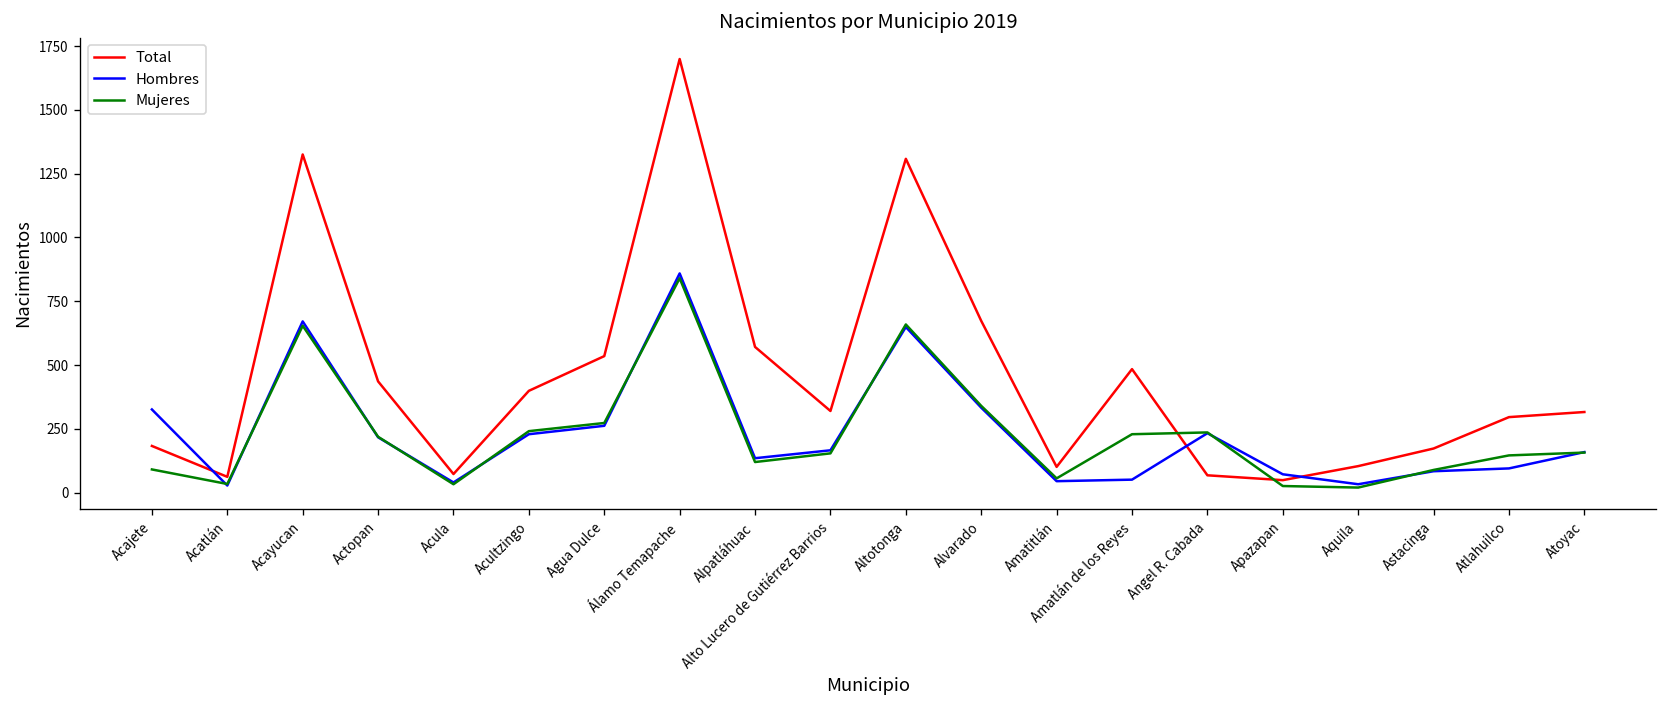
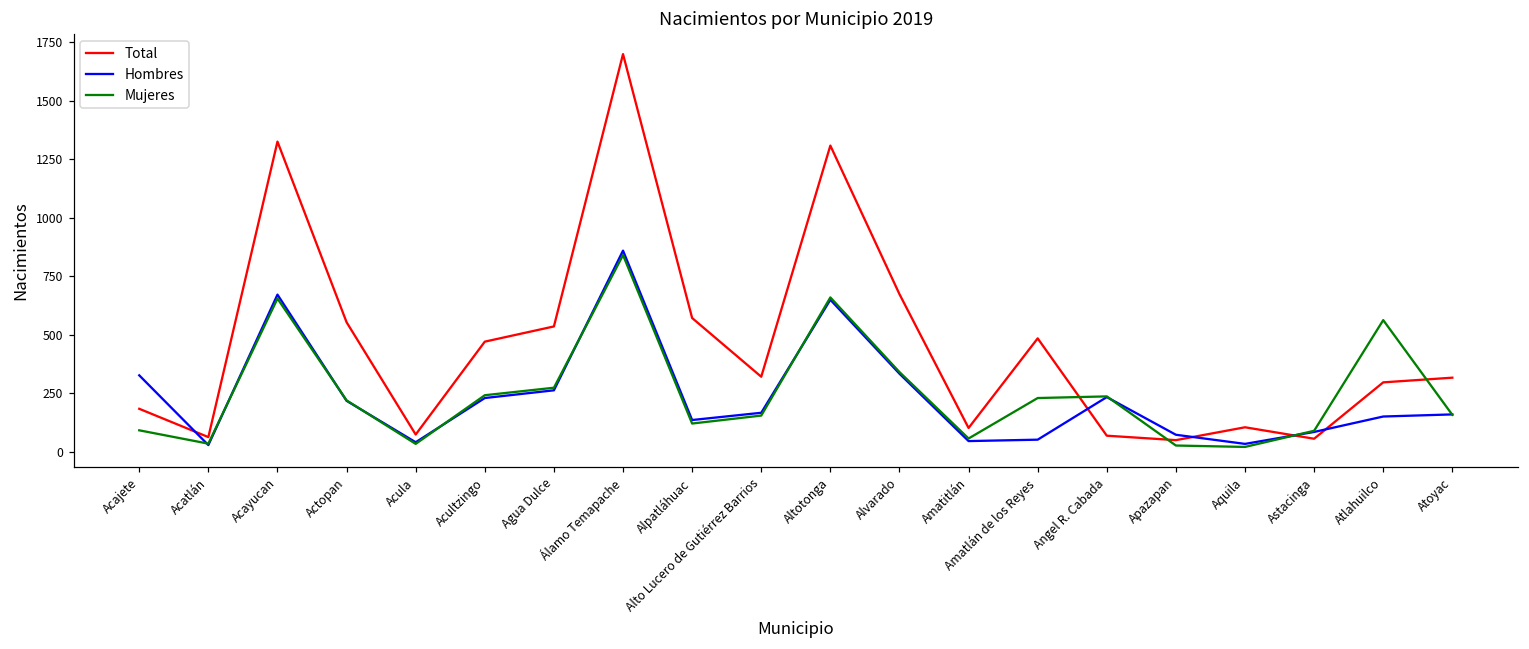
Total, Actopan: 440 -> 550
Total, Acultzingo: 400 -> 470
Total, Astacinga: 170 -> 60
Hombres, Atlahuilco: 100 -> 150
Mujeres, Atlahuilco: 150 -> 560
